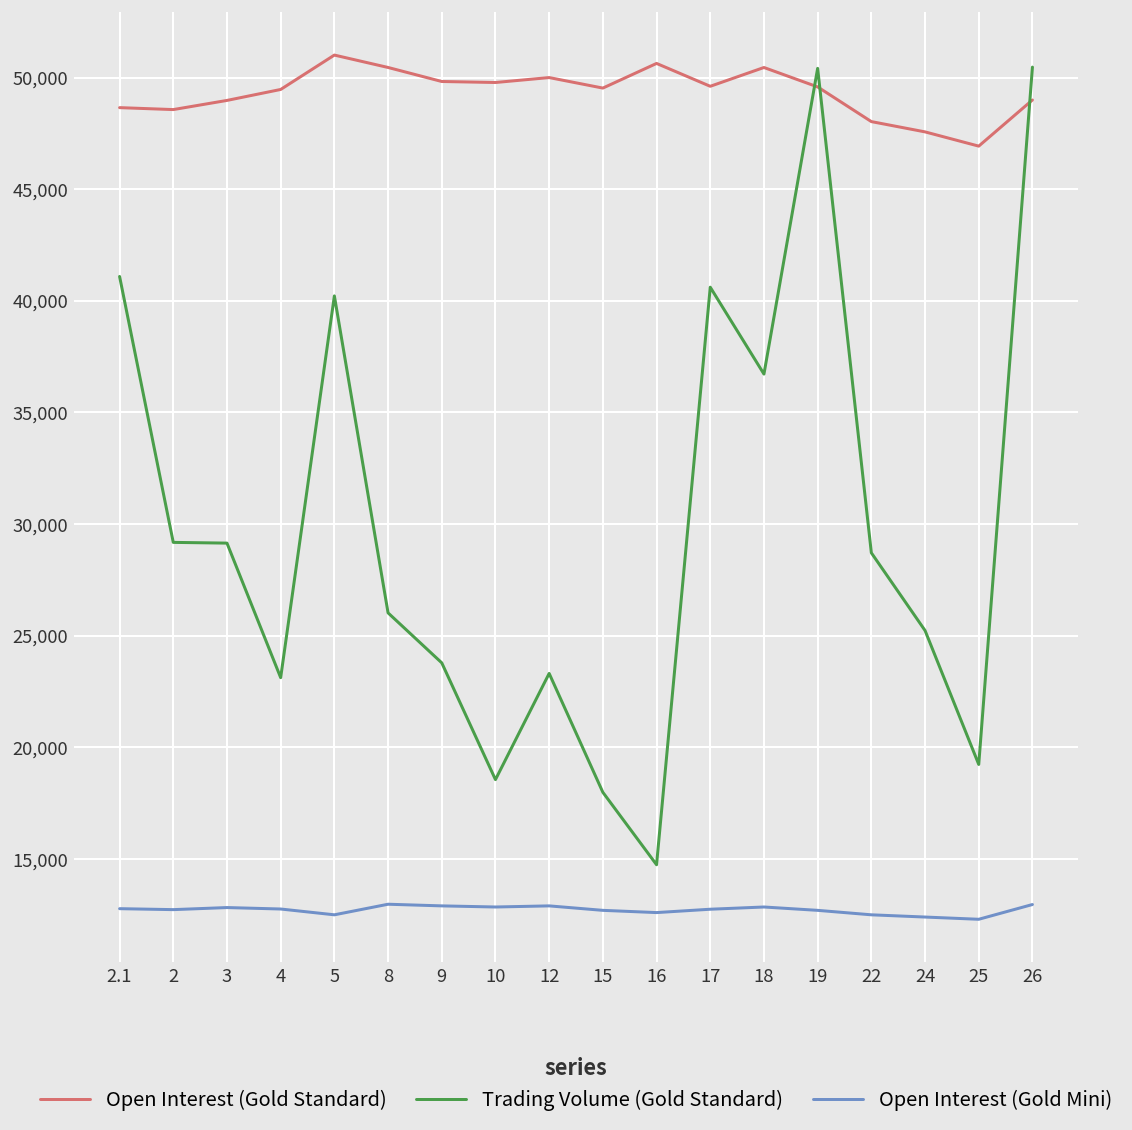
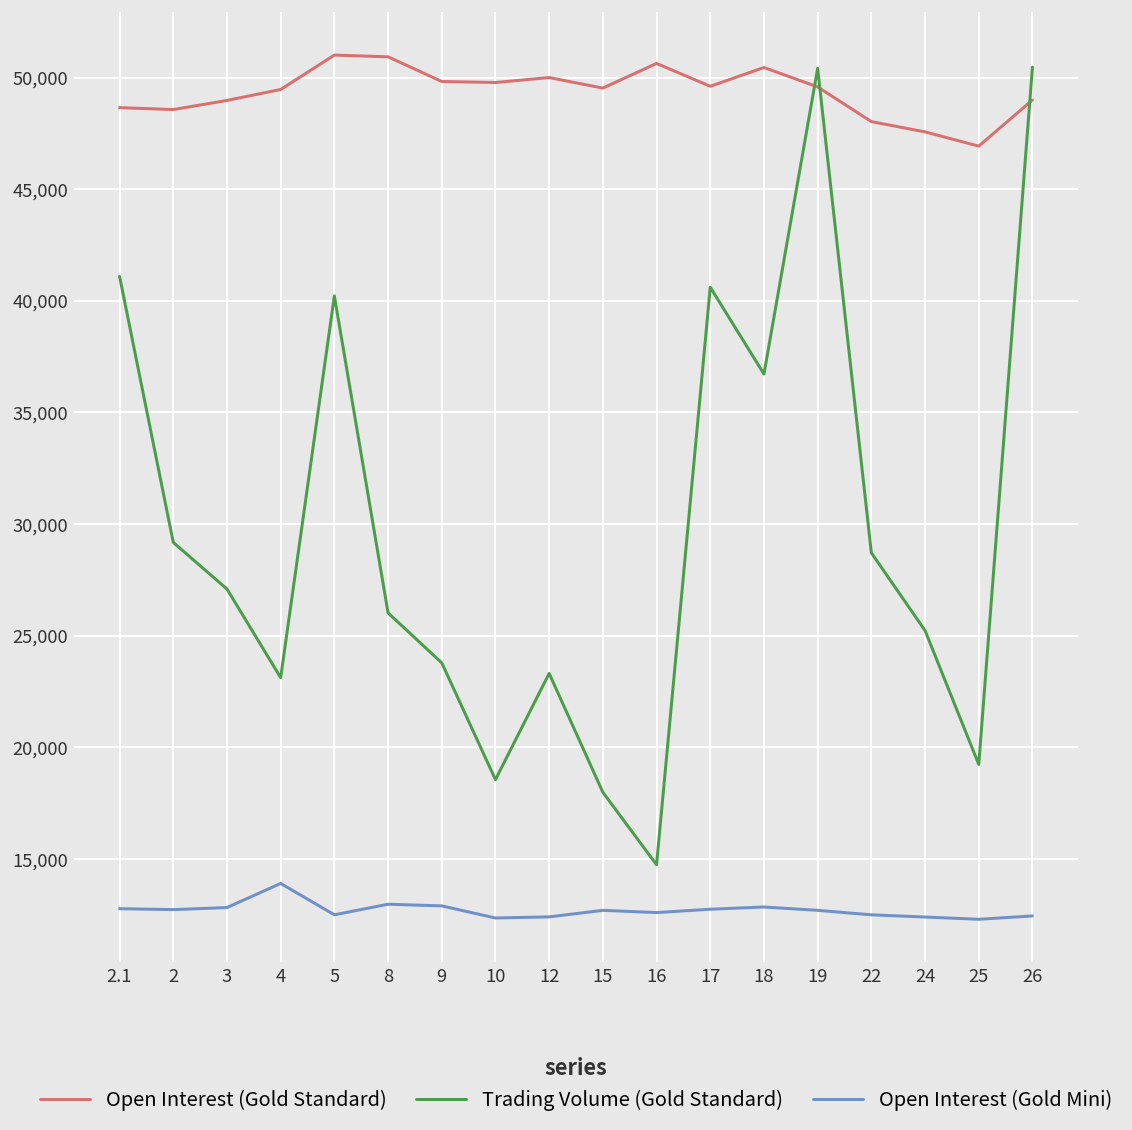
Trading Volume (Gold Standard), 3: 29,100 -> 27,100
Open Interest (Gold Mini), 4: 12,800 -> 13,900
Open Interest (Gold Standard), 8: 50,500 -> 50,900
Open Interest (Gold Mini), 10: 12,900 -> 12,400
Open Interest (Gold Mini), 12: 12,900 -> 12,400
Open Interest (Gold Mini), 26: 13,000 -> 12,500
